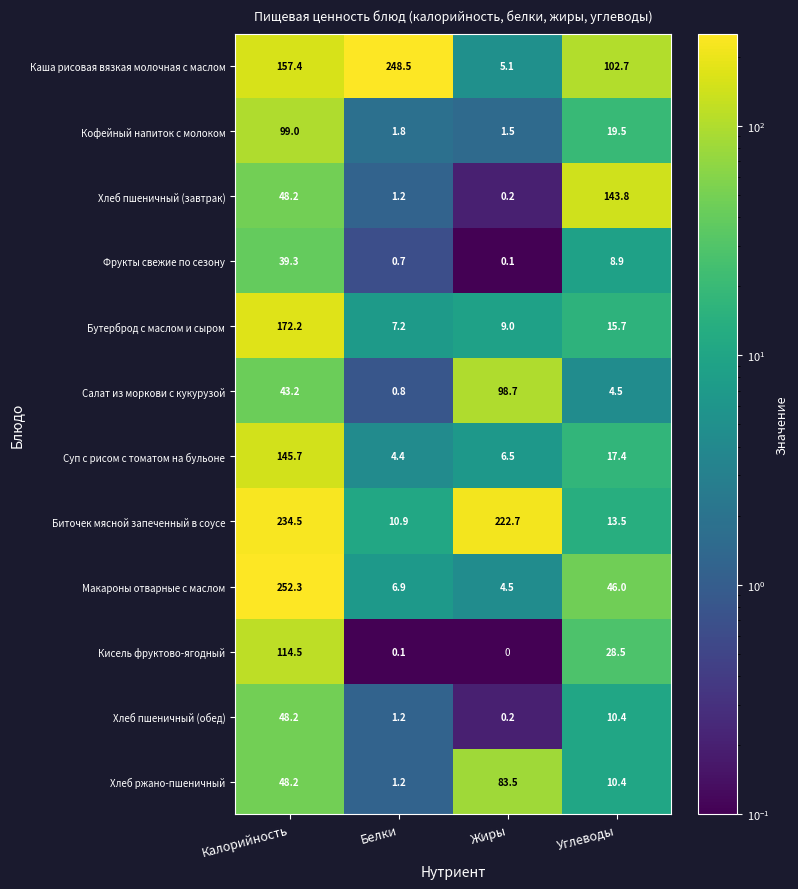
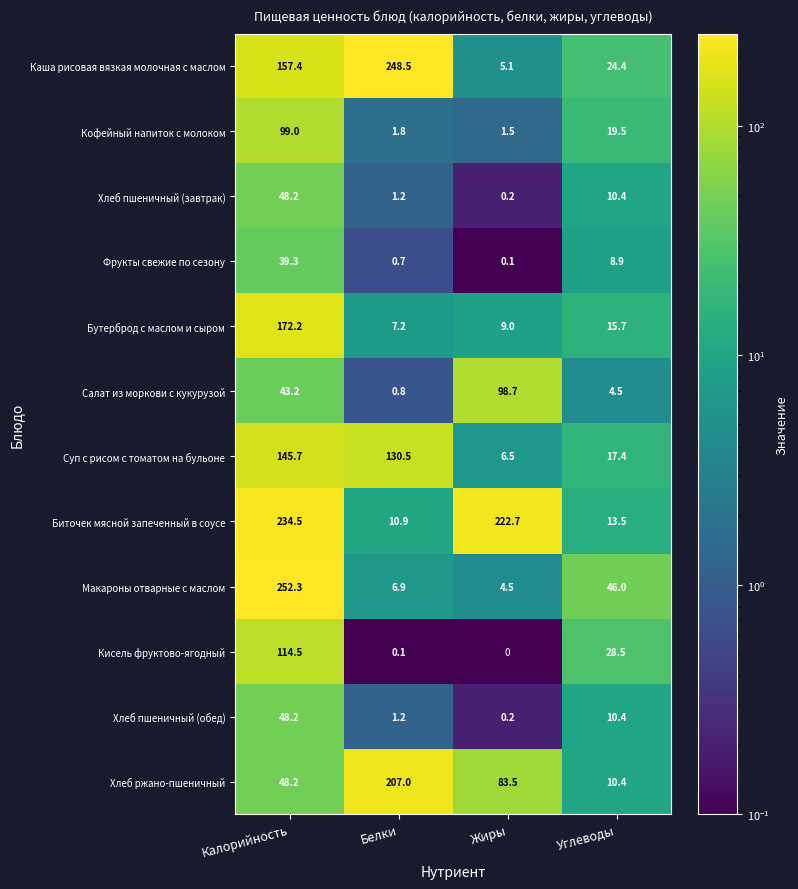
Каша рисовая вязкая молочная с маслом, Углеводы: 102.7 -> 24.4
Хлеб пшеничный (завтрак), Углеводы: 143.8 -> 10.4
Суп с рисом с томатом на бульоне, Белки: 4.4 -> 130.5
Хлеб ржано-пшеничный, Белки: 1.2 -> 207.0
